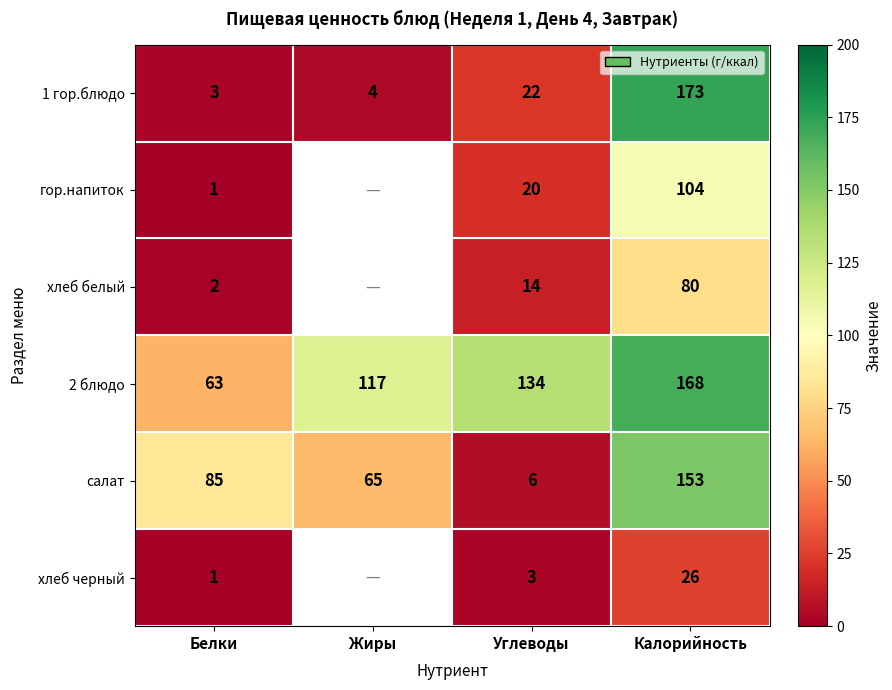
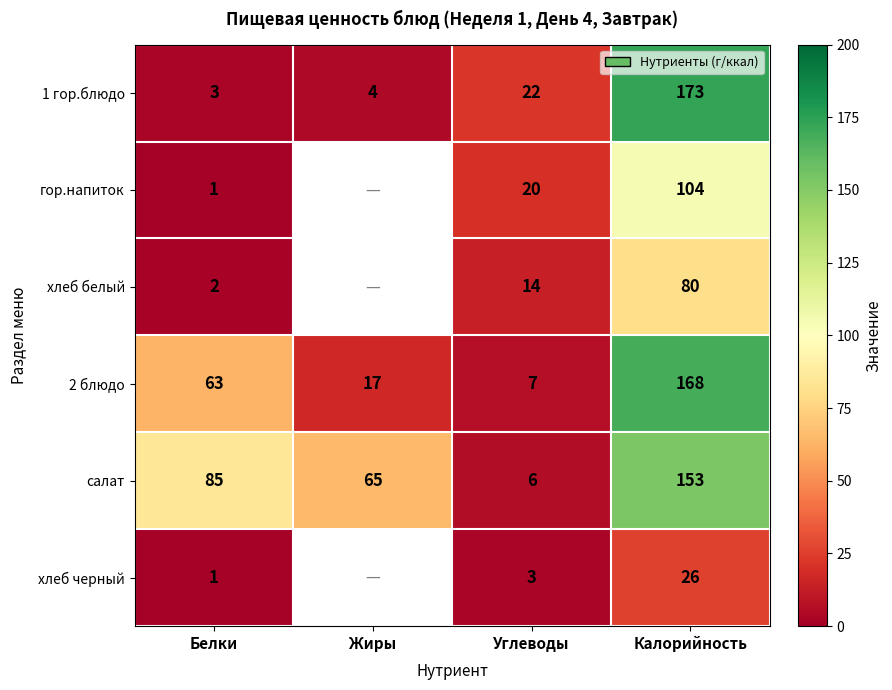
2 блюдо, Жиры: 117 -> 17
2 блюдо, Углеводы: 134 -> 7
